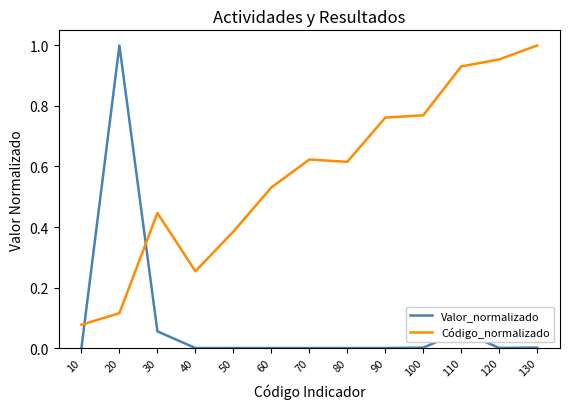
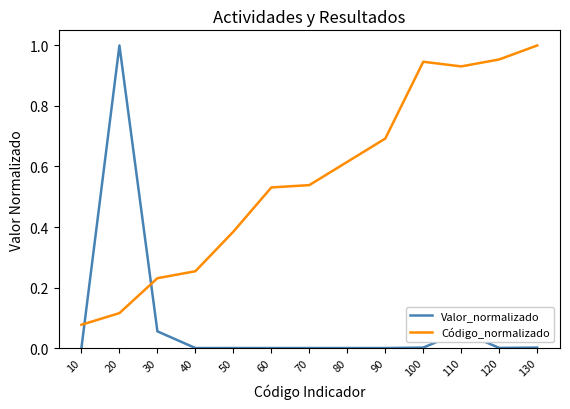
Código_normalizado, 30: 0.45 -> 0.23
Código_normalizado, 70: 0.62 -> 0.54
Código_normalizado, 90: 0.76 -> 0.69
Código_normalizado, 100: 0.77 -> 0.95
